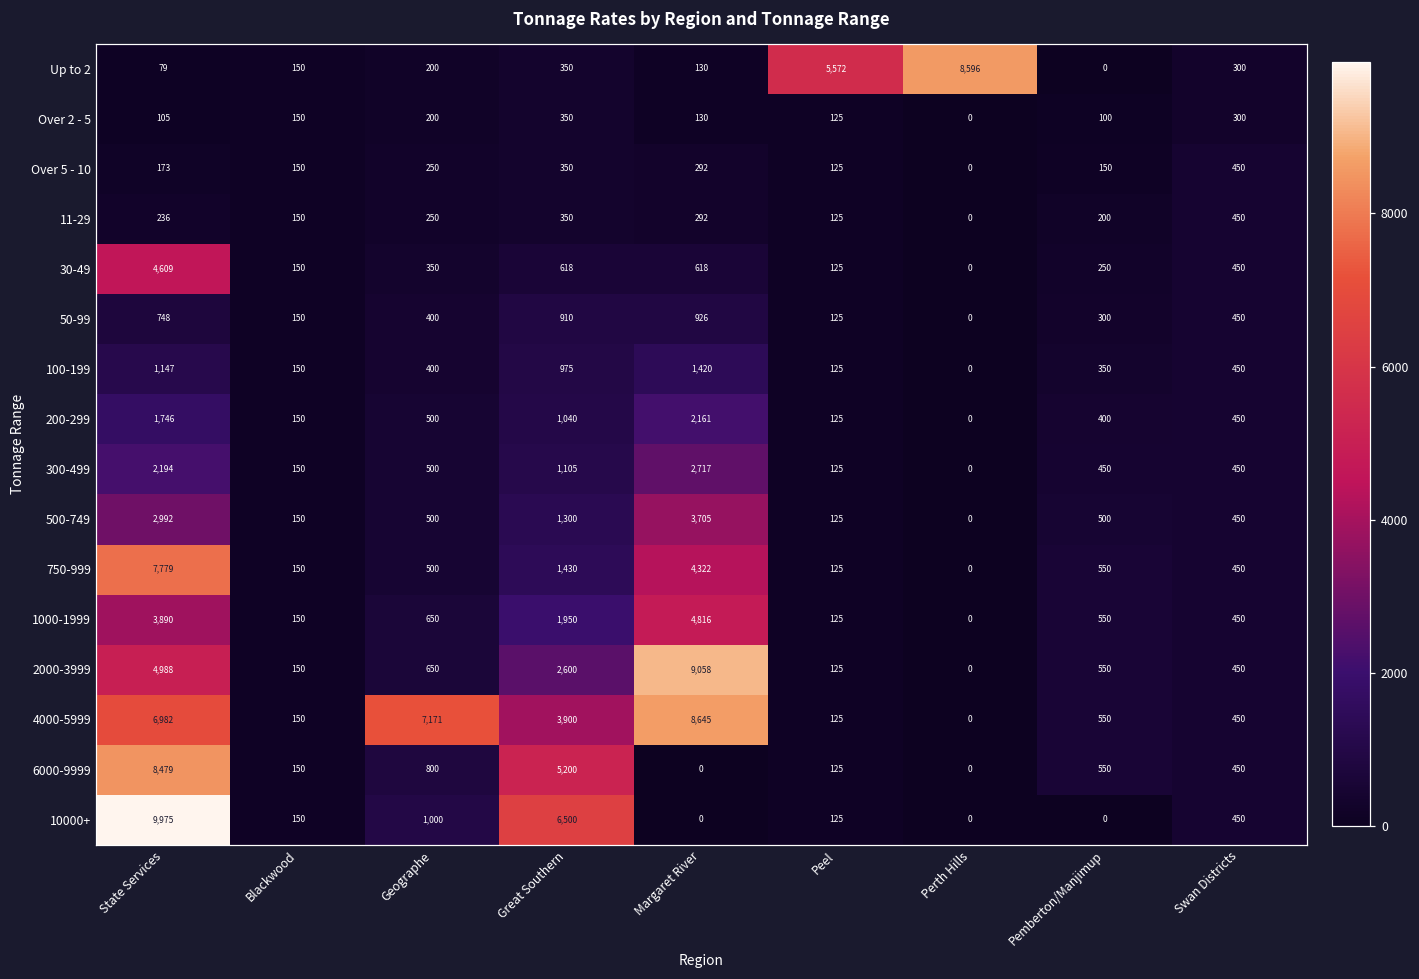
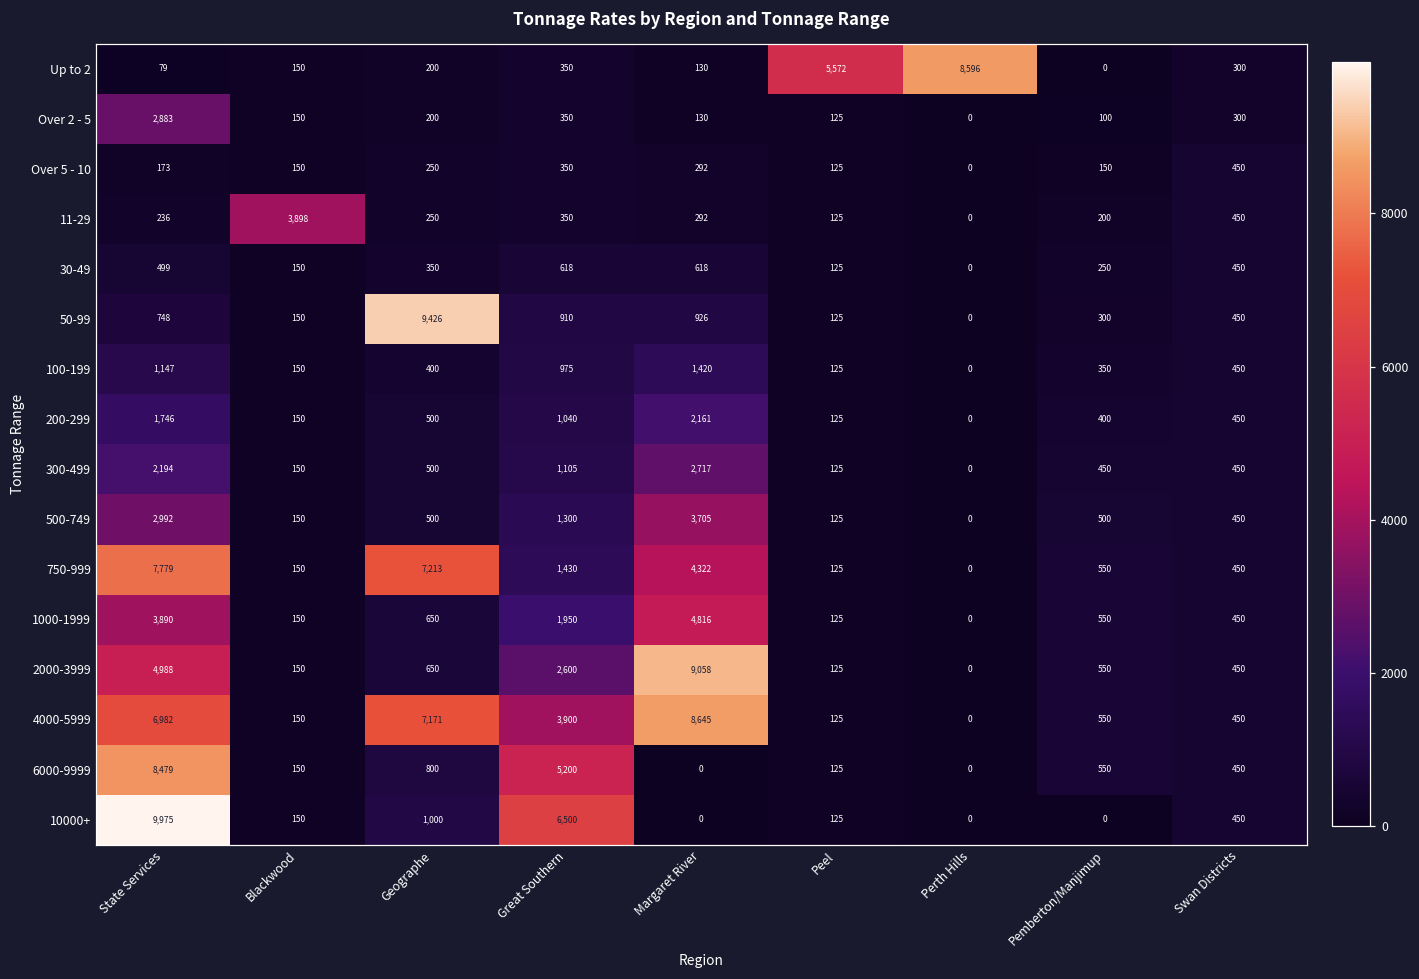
Over 2 - 5, State Services: 105 -> 2,883
11-29, Blackwood: 150 -> 3,898
30-49, State Services: 4,609 -> 499
50-99, Geographe: 400 -> 9,426
750-999, Geographe: 500 -> 7,213
